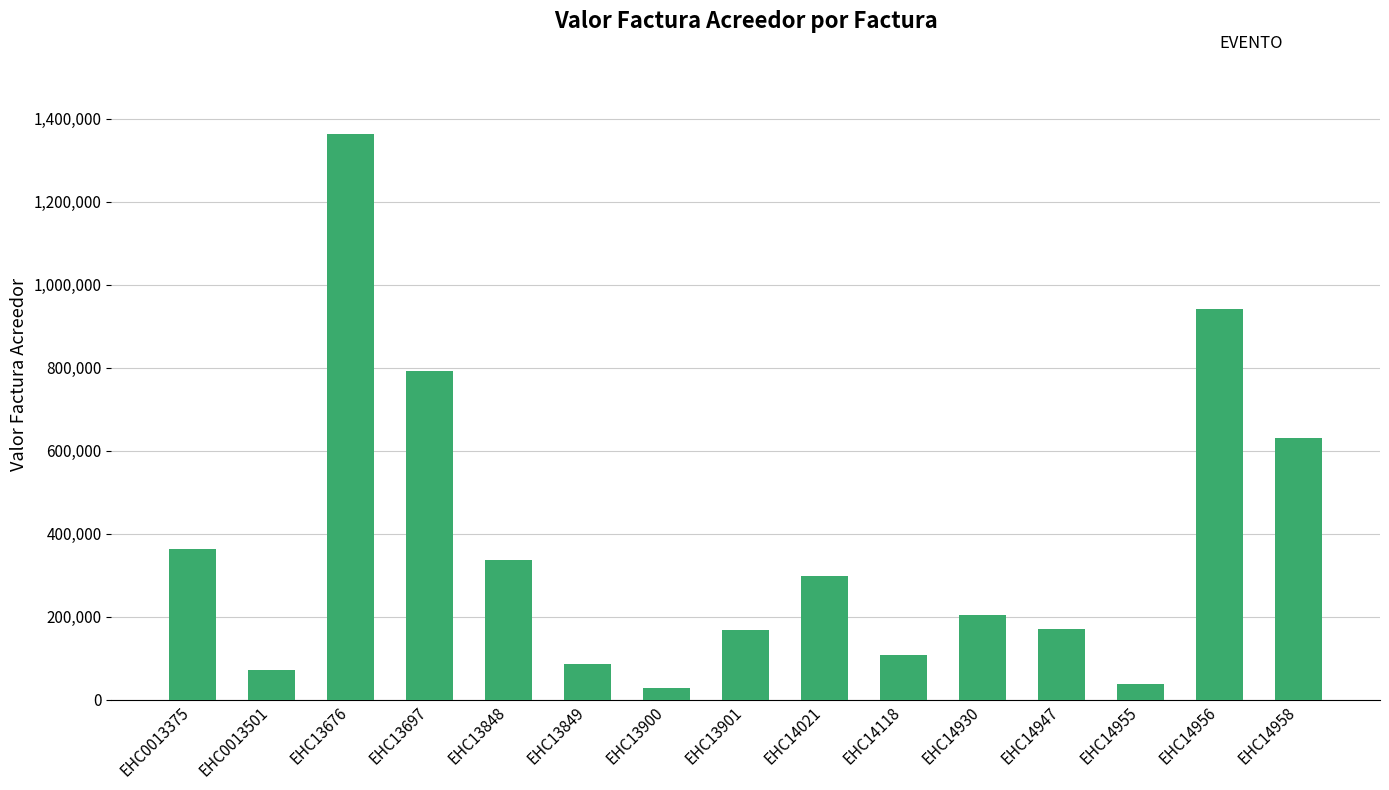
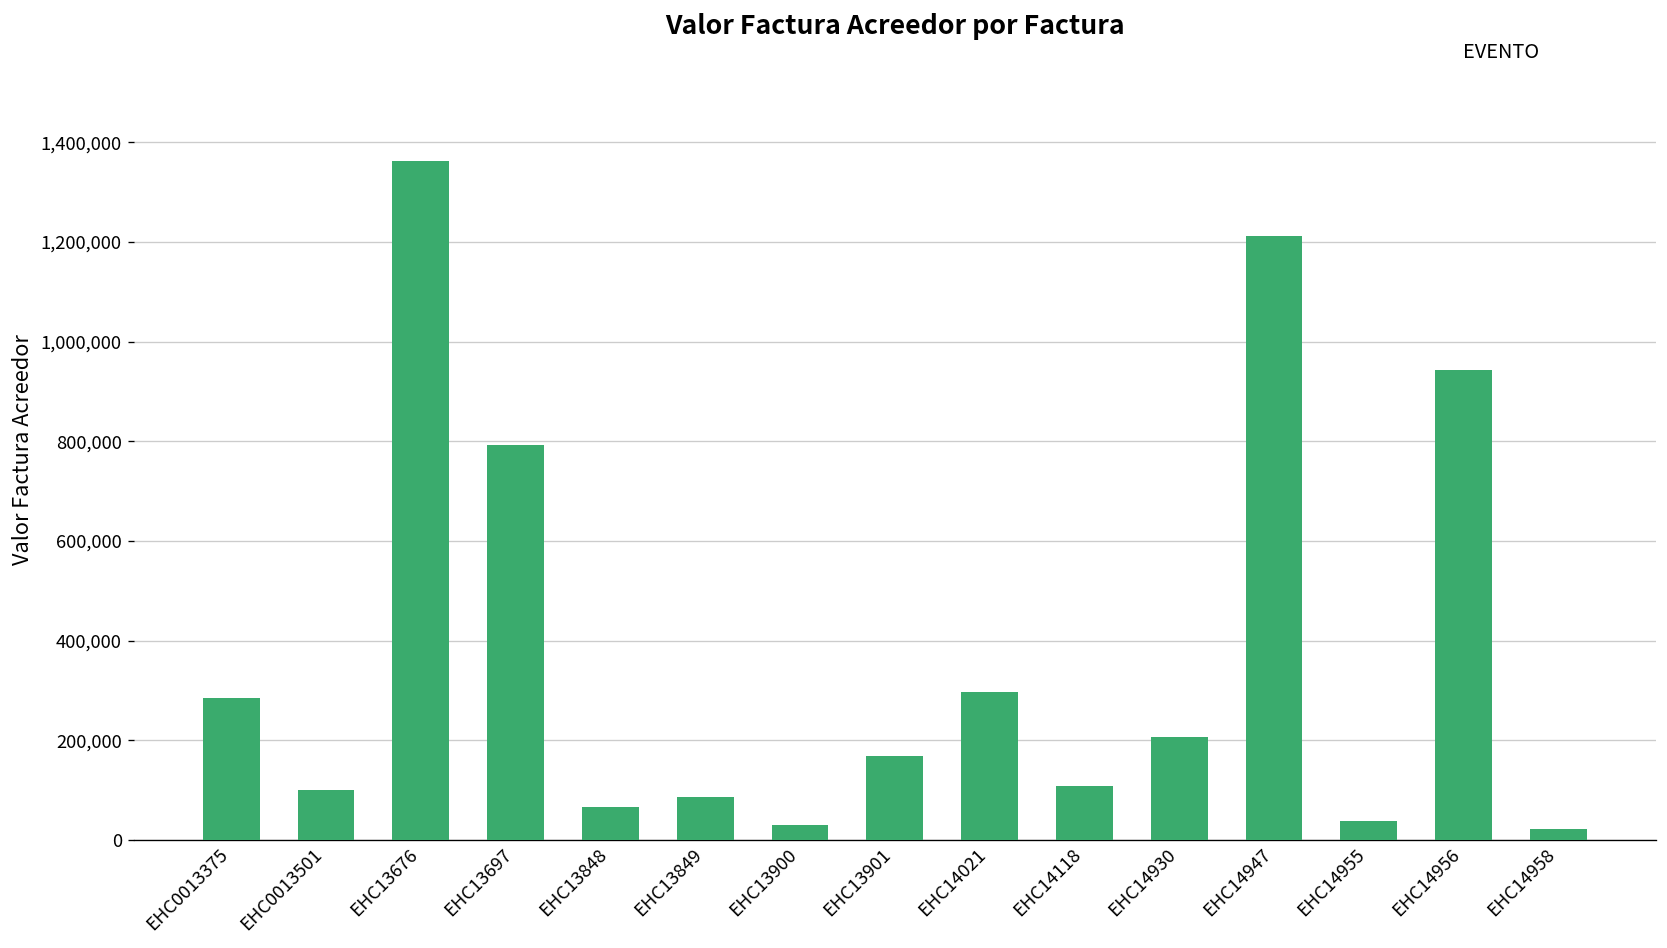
EHC0013375: 360,000 -> 280,000
EHC0013501: 70,000 -> 100,000
EHC13848: 340,000 -> 70,000
EHC14947: 170,000 -> 1,210,000
EHC14958: 630,000 -> 20,000
